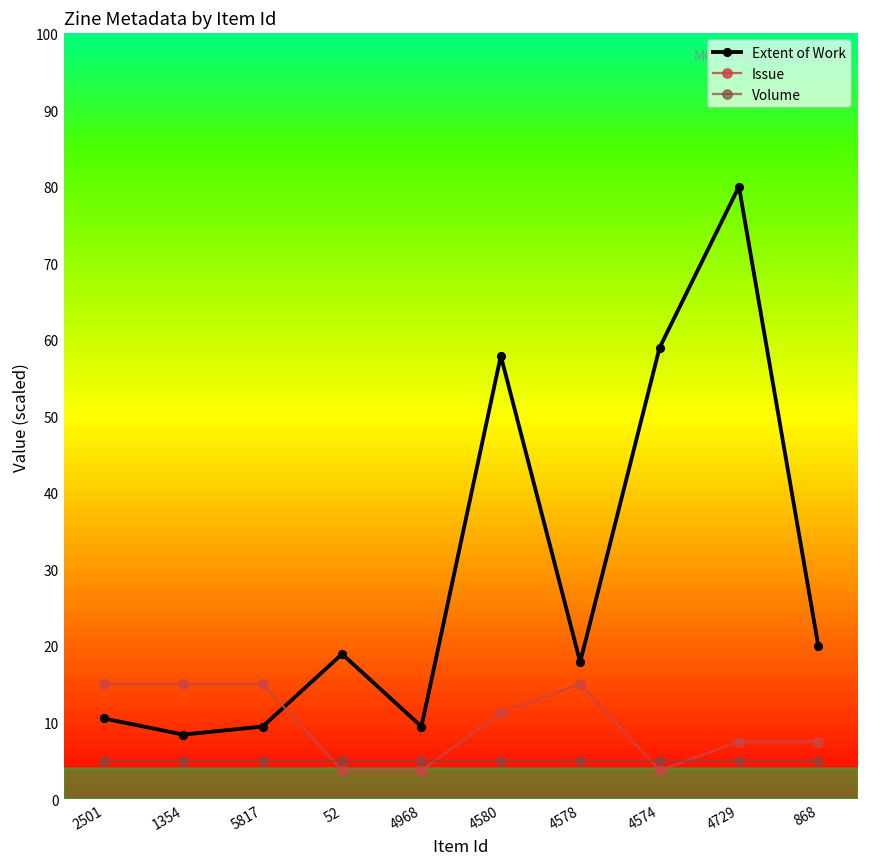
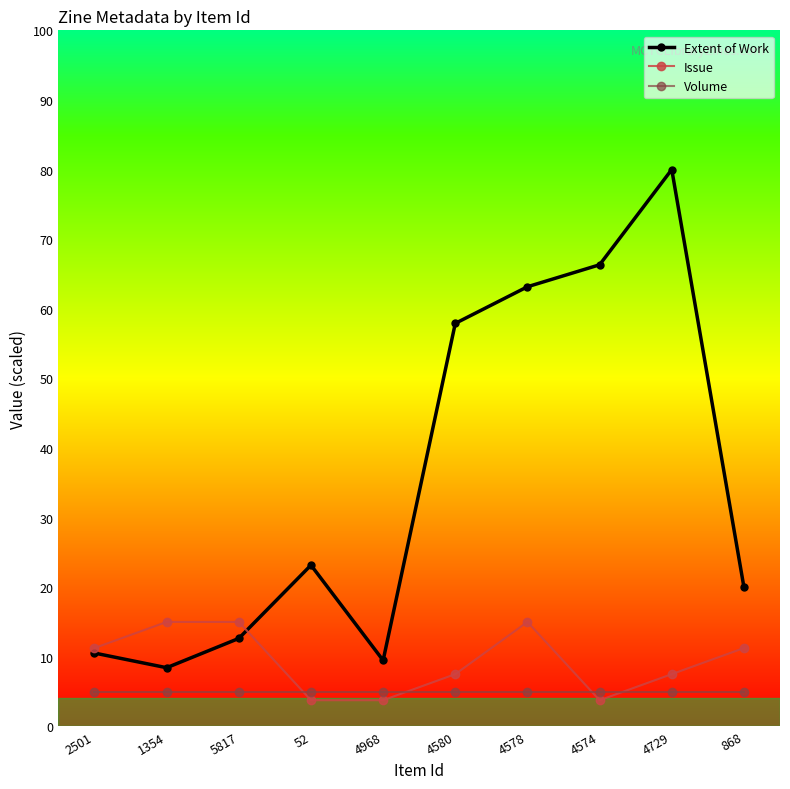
Issue, 2501: 15 -> 11
Extent of Work, 5817: 9 -> 13
Extent of Work, 52: 19 -> 23
Issue, 4580: 11 -> 8
Extent of Work, 4578: 18 -> 63
Extent of Work, 4574: 59 -> 66
Issue, 868: 8 -> 11
